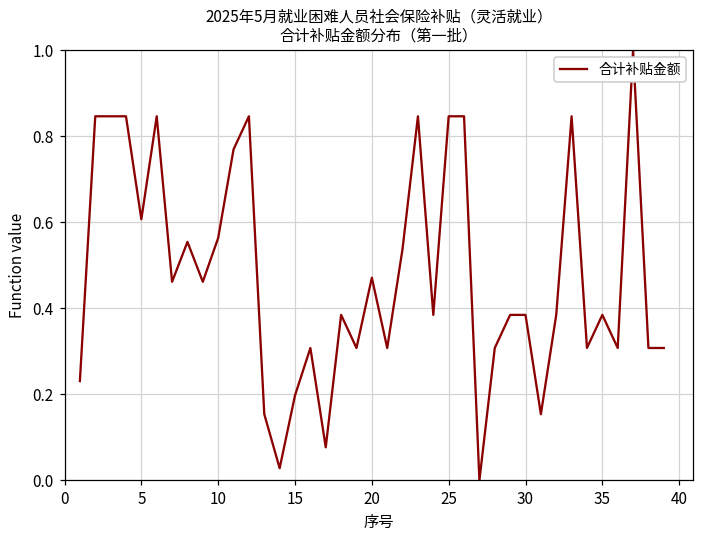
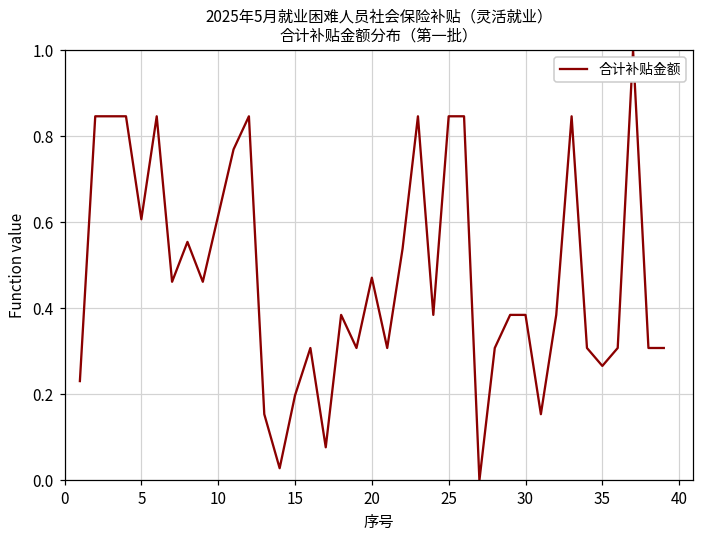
10: 0.56 -> 0.62
35: 0.38 -> 0.27
